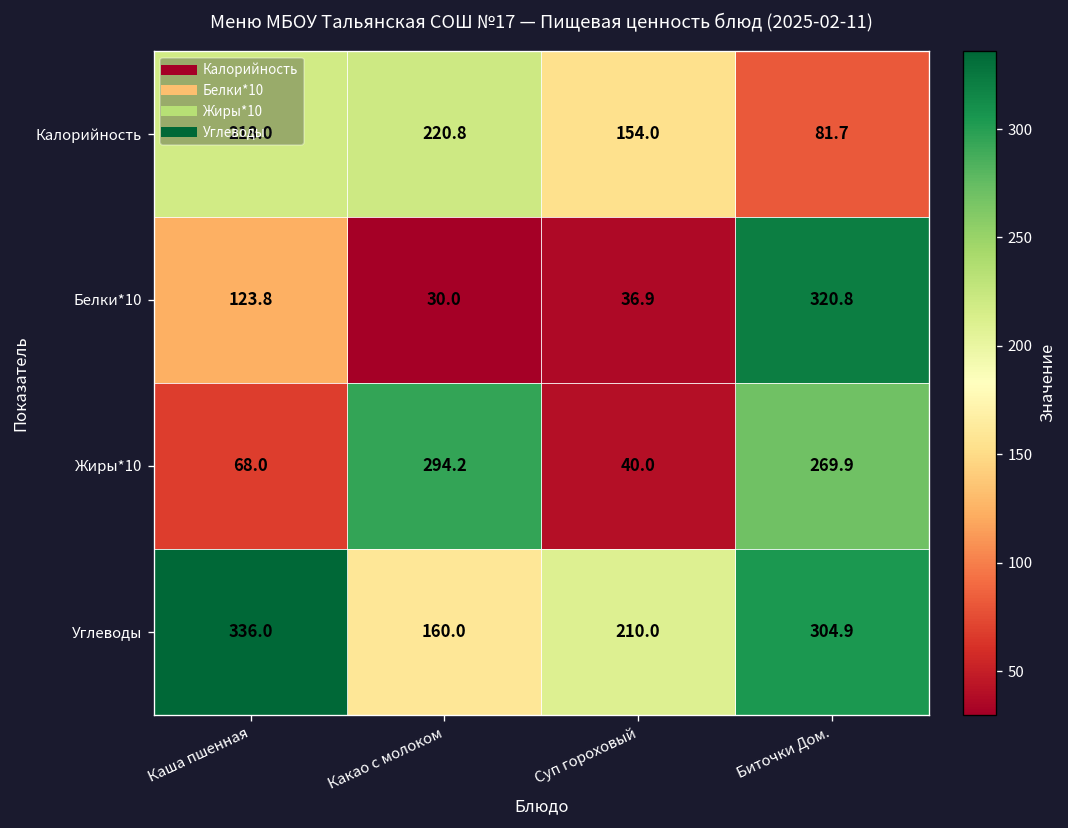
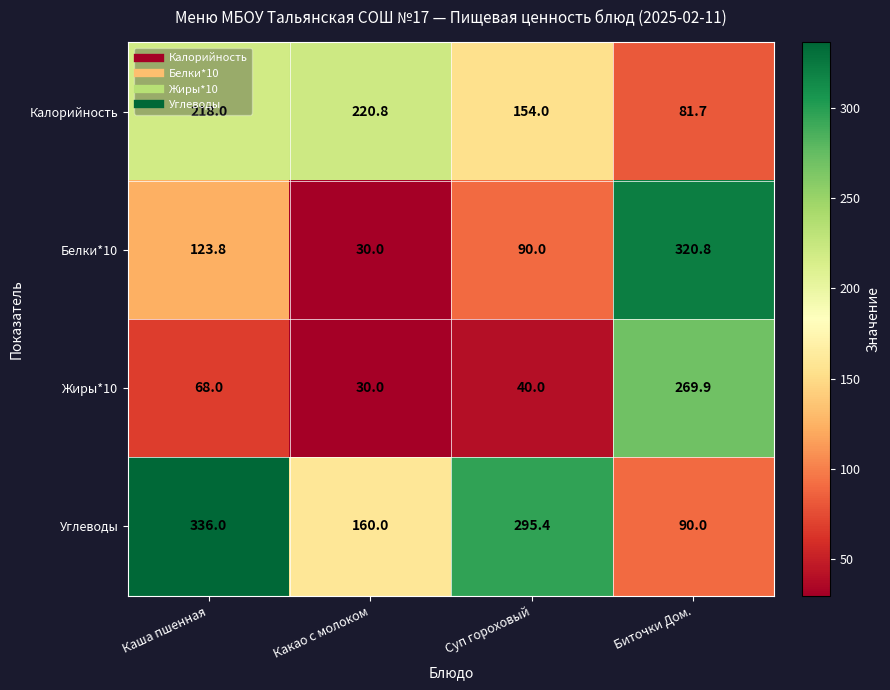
Белки*10, Суп гороховый: 36.9 -> 90.0
Жиры*10, Какао с молоком: 294.2 -> 30.0
Углеводы, Суп гороховый: 210.0 -> 295.4
Углеводы, Биточки Дом.: 304.9 -> 90.0
